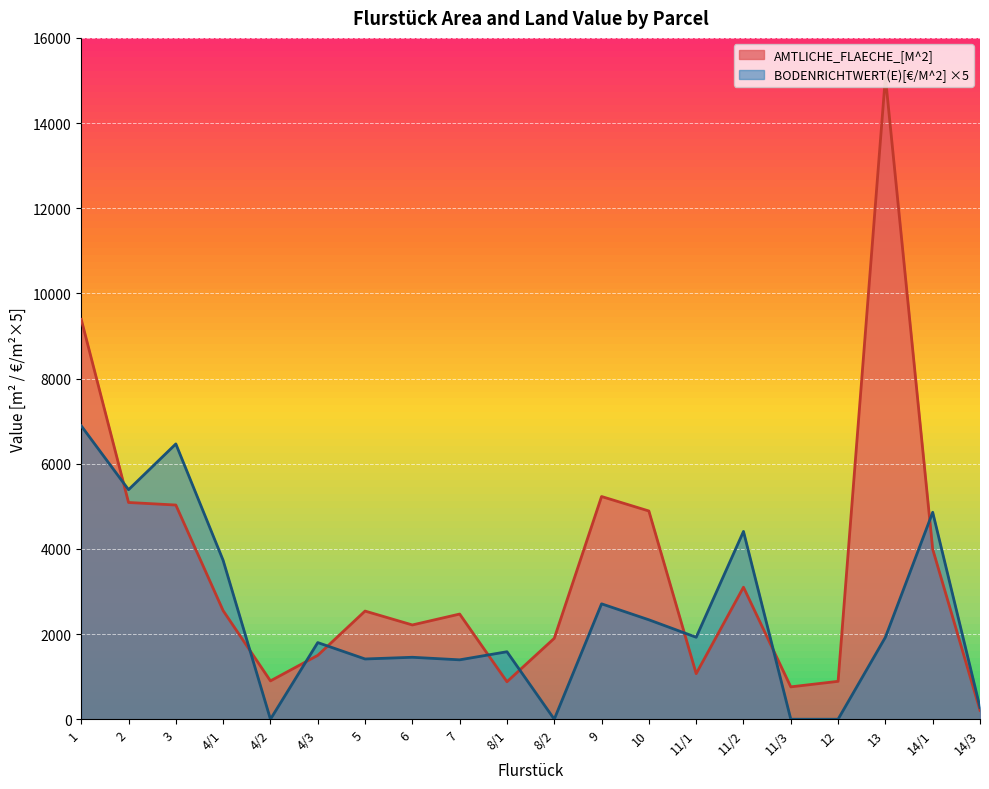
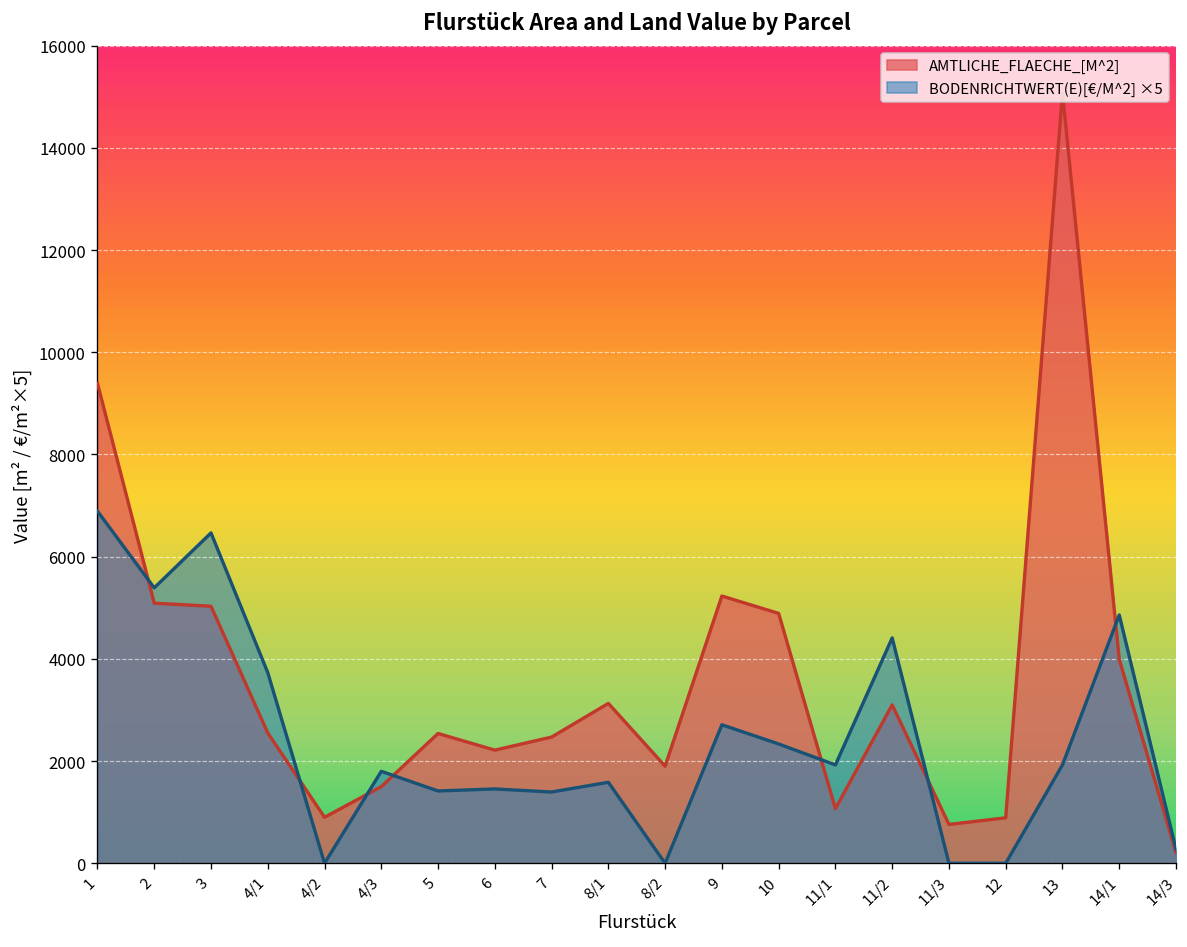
AMTLICHE_FLAECHE_[M^2], 8/1: 900 -> 3100
